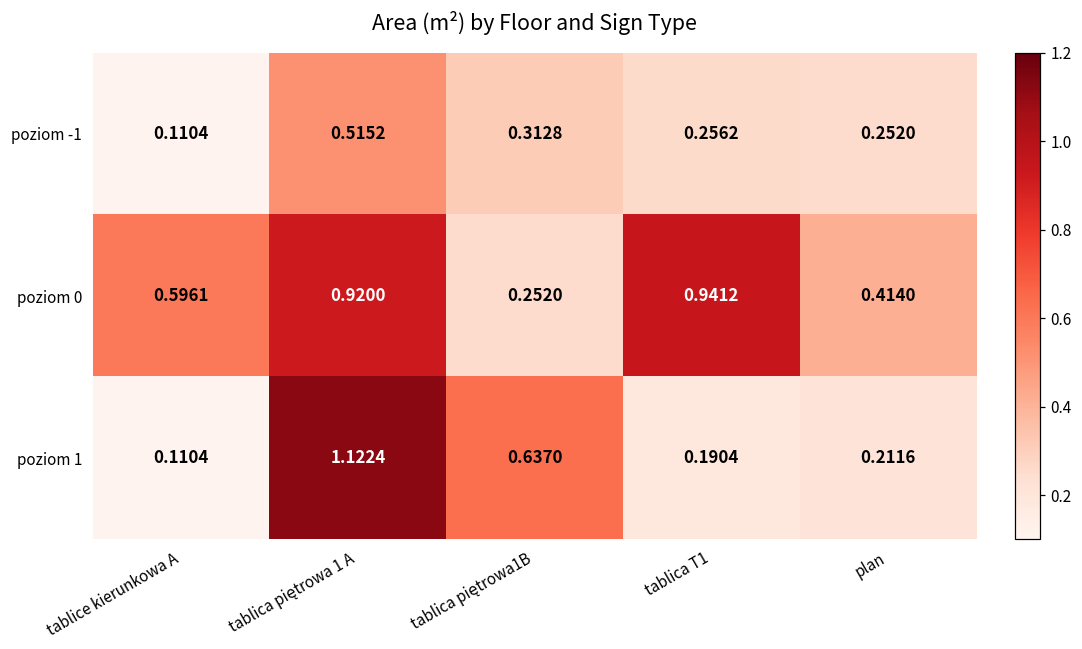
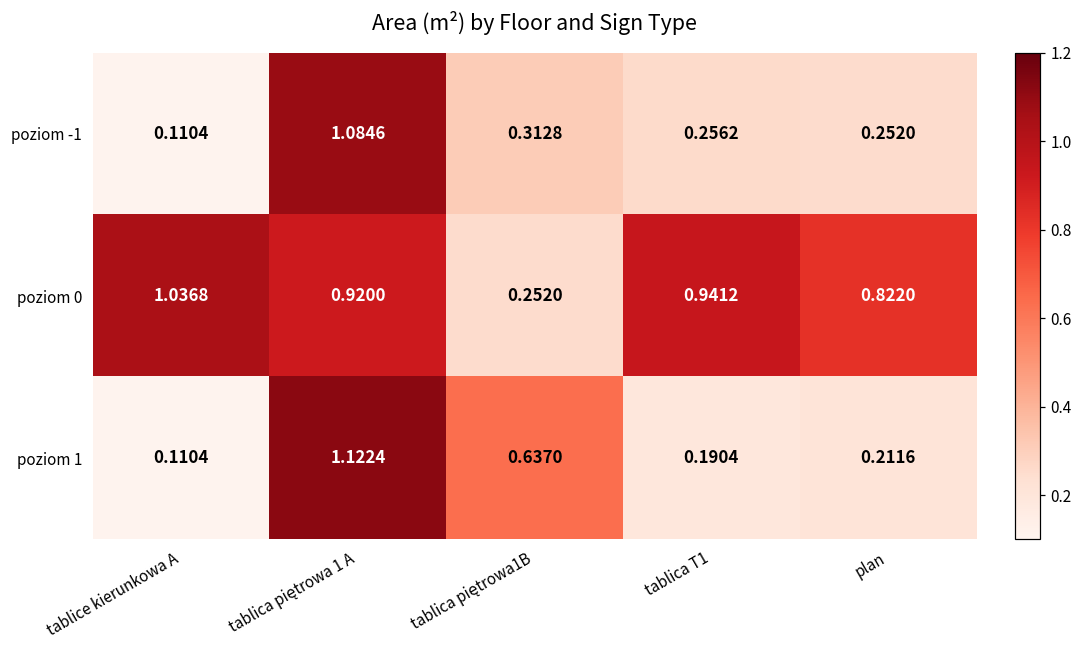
poziom -1, tablica piętrowa 1 A: 0.5152 -> 1.0846
poziom 0, tablice kierunkowa A: 0.5961 -> 1.0368
poziom 0, plan: 0.4140 -> 0.8220
